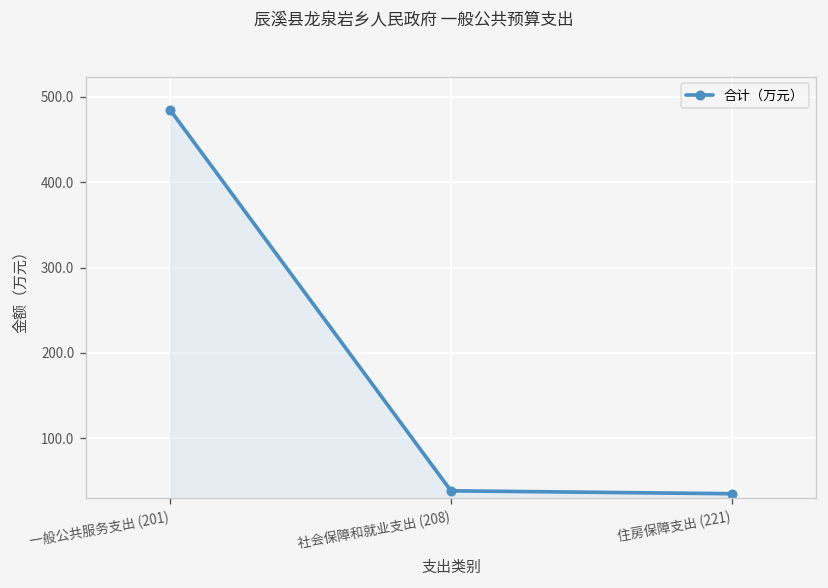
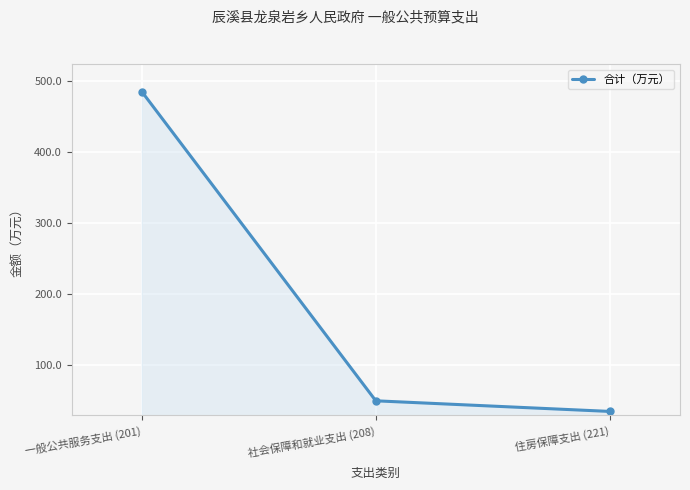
社会保障和就业支出 (208): 40 -> 50
